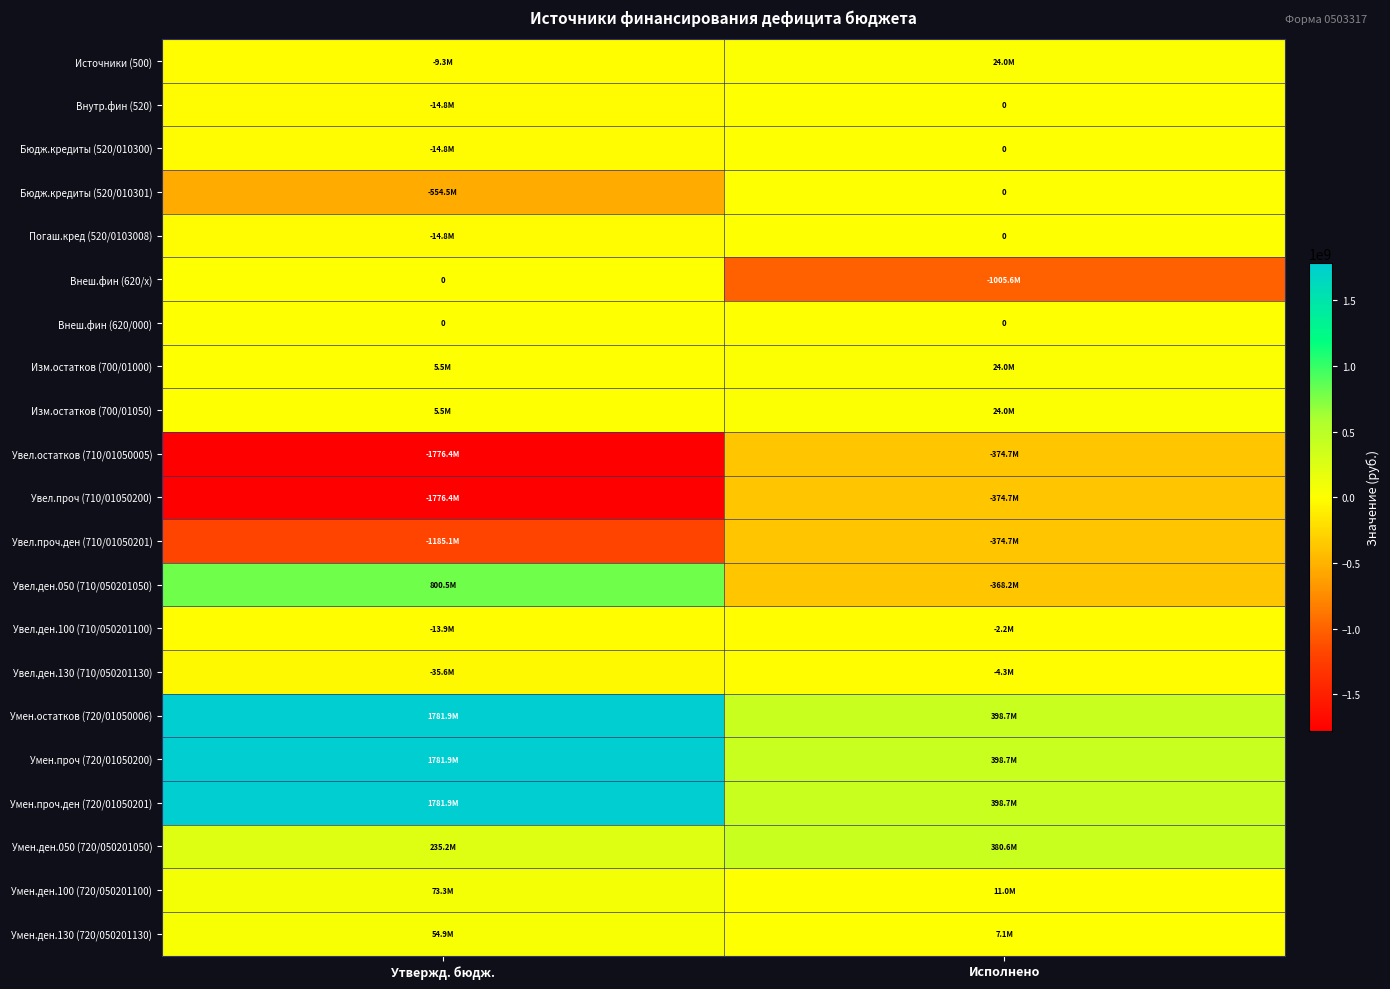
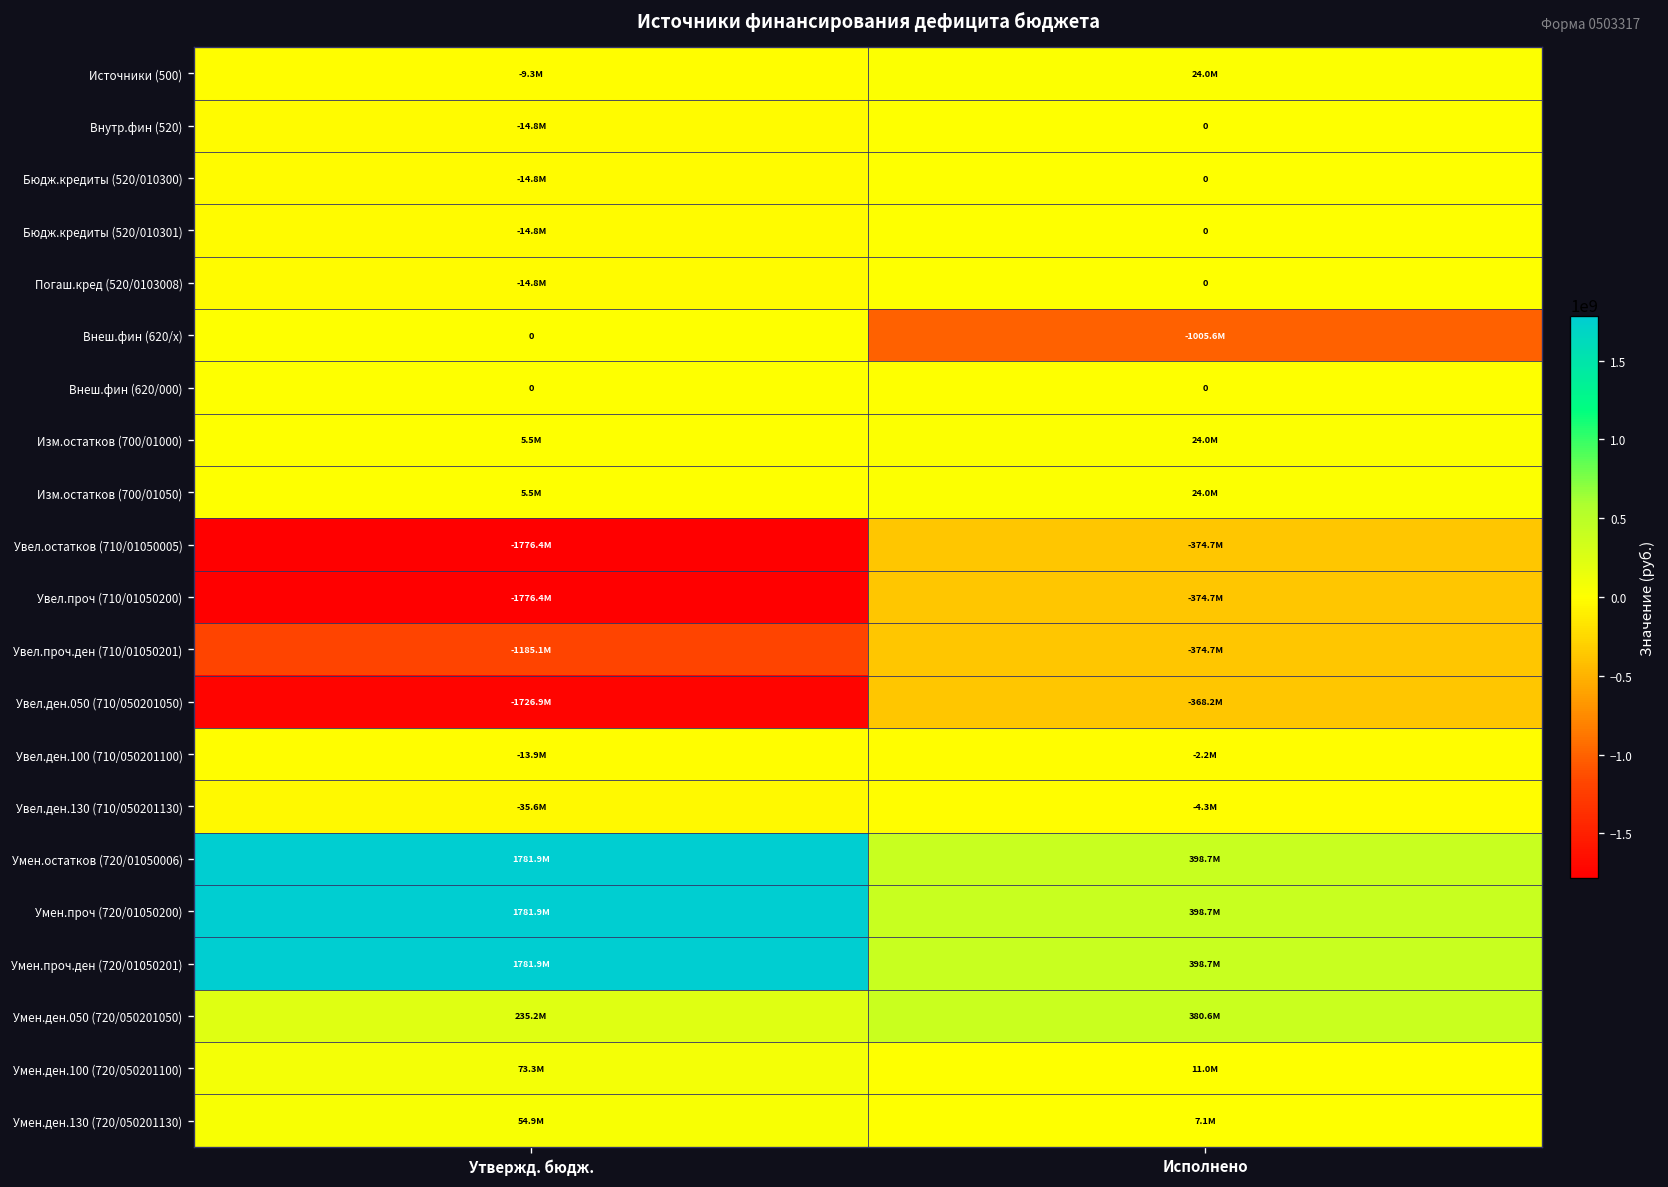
Бюдж.кредиты (520/010301), Утвержд. бюдж.: -554.5M -> -14.8M
Увел.ден.050 (710/050201050), Утвержд. бюдж.: 800.5M -> -1726.9M
